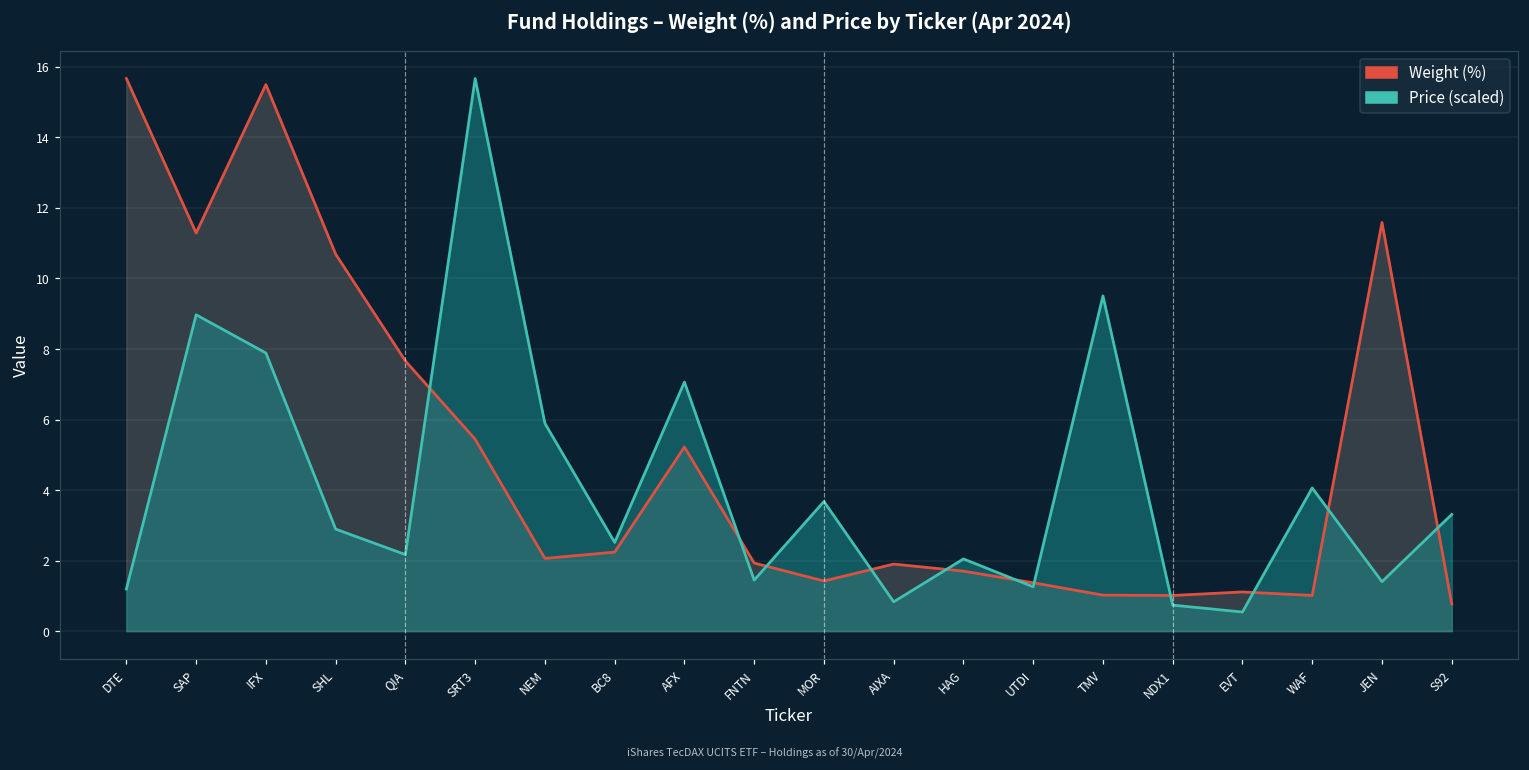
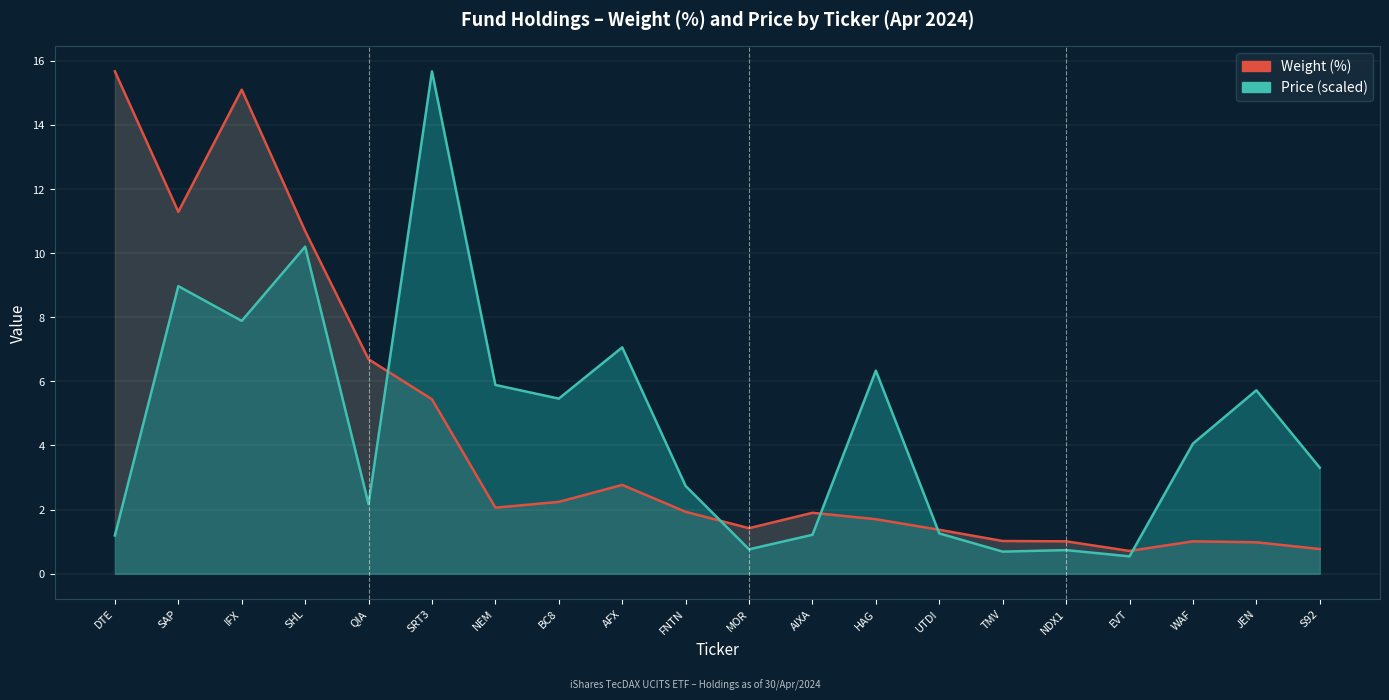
Weight (%), IFX: 15.5 -> 15.1
Price (scaled), SHL: 2.9 -> 10.2
Weight (%), QIA: 7.7 -> 6.7
Price (scaled), BC8: 2.5 -> 5.5
Weight (%), AFX: 5.2 -> 2.8
Price (scaled), FNTN: 1.4 -> 2.7
Price (scaled), MOR: 3.7 -> 0.8
Price (scaled), AIXA: 0.8 -> 1.2
Price (scaled), HAG: 2.0 -> 6.3
Price (scaled), TMV: 9.5 -> 0.7
Weight (%), EVT: 1.1 -> 0.7
Weight (%), JEN: 11.6 -> 1.0
Price (scaled), JEN: 1.4 -> 5.7
